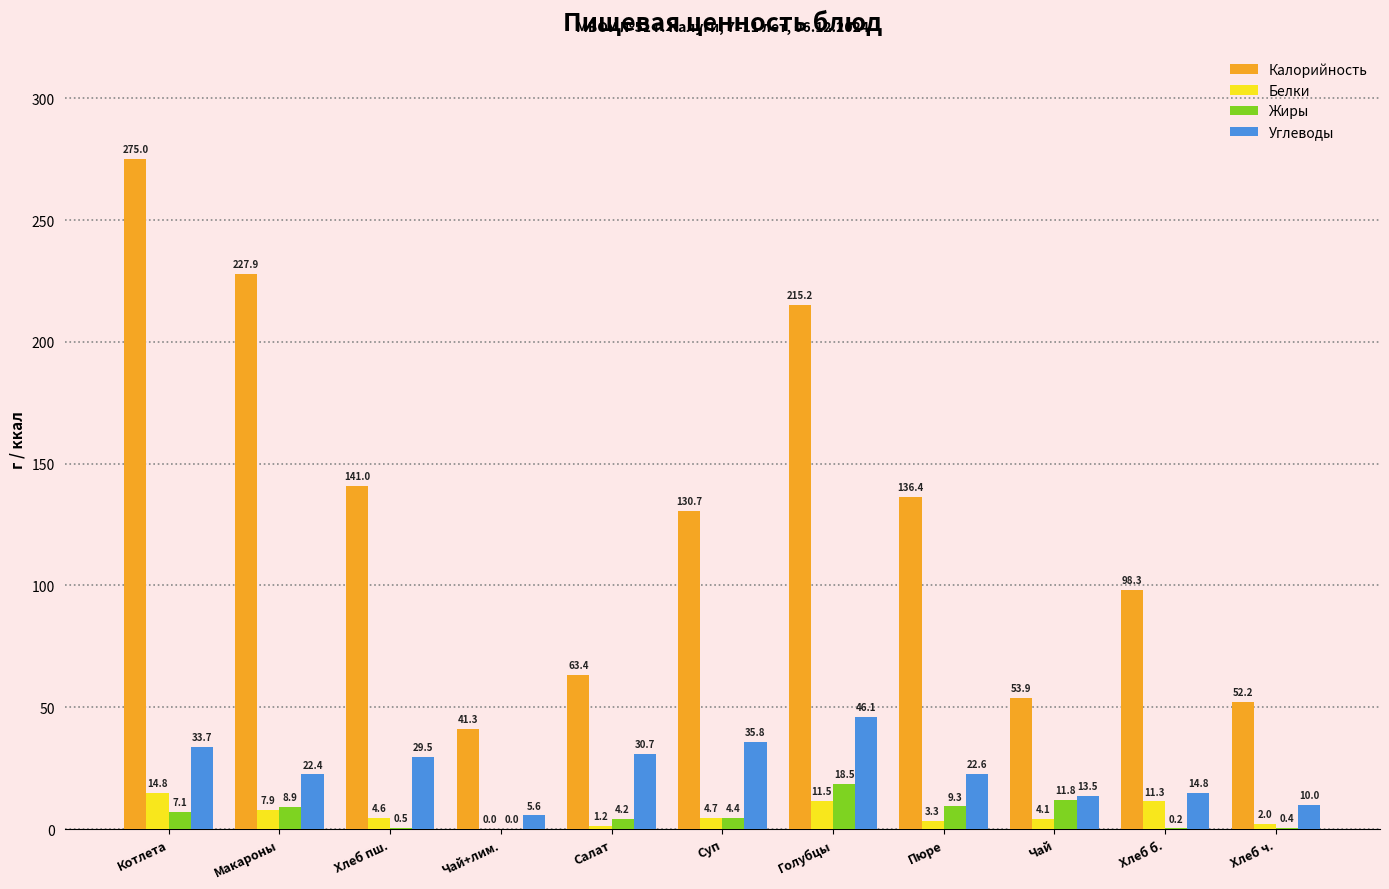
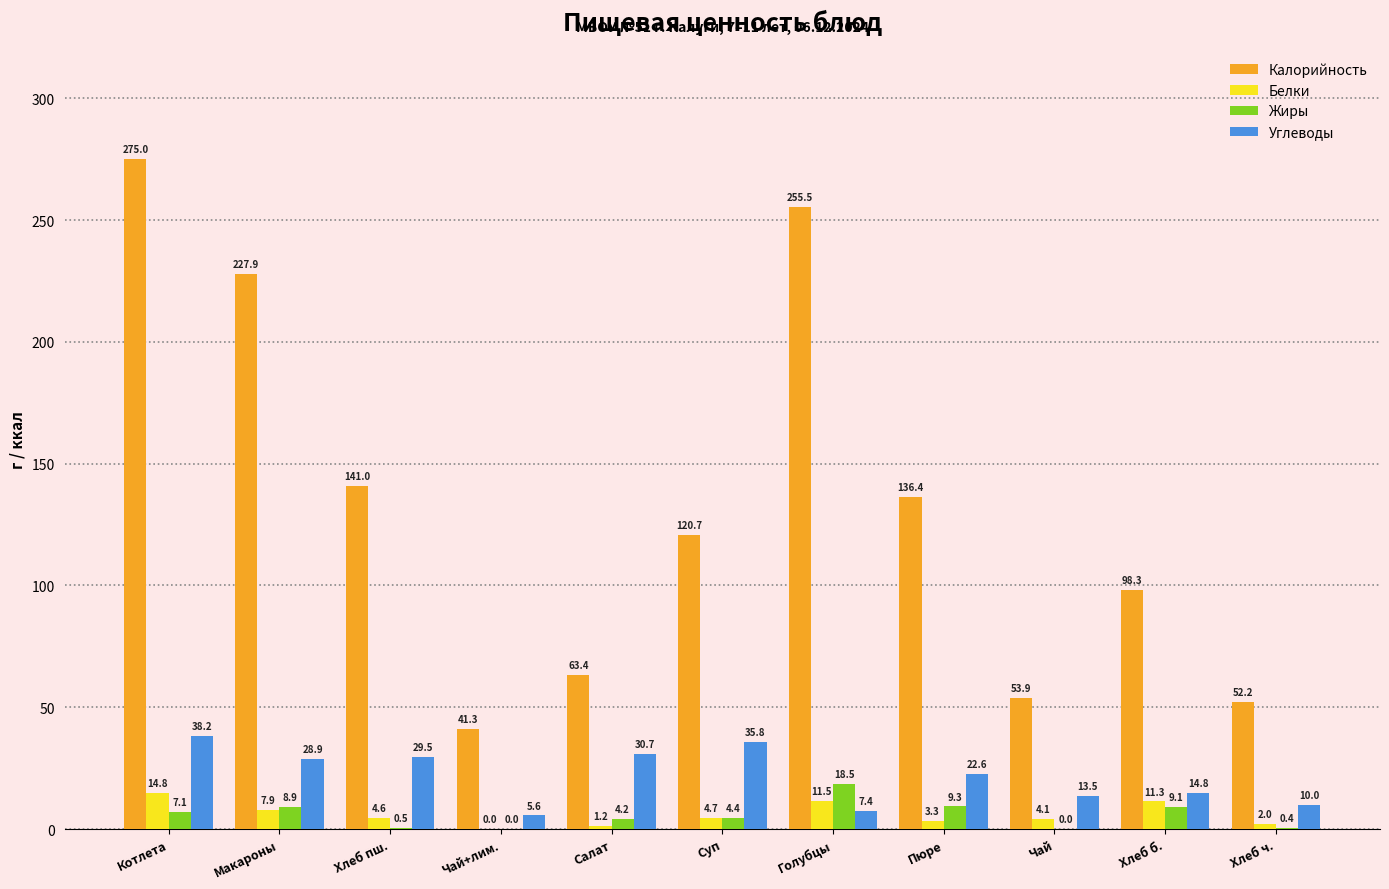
Углеводы, Котлета: 33.7 -> 38.2
Углеводы, Макароны: 22.4 -> 28.9
Калорийность, Суп: 130.7 -> 120.7
Калорийность, Голубцы: 215.2 -> 255.5
Углеводы, Голубцы: 46.1 -> 7.4
Жиры, Чай: 11.8 -> 0.0
Жиры, Хлеб б.: 0.2 -> 9.1
